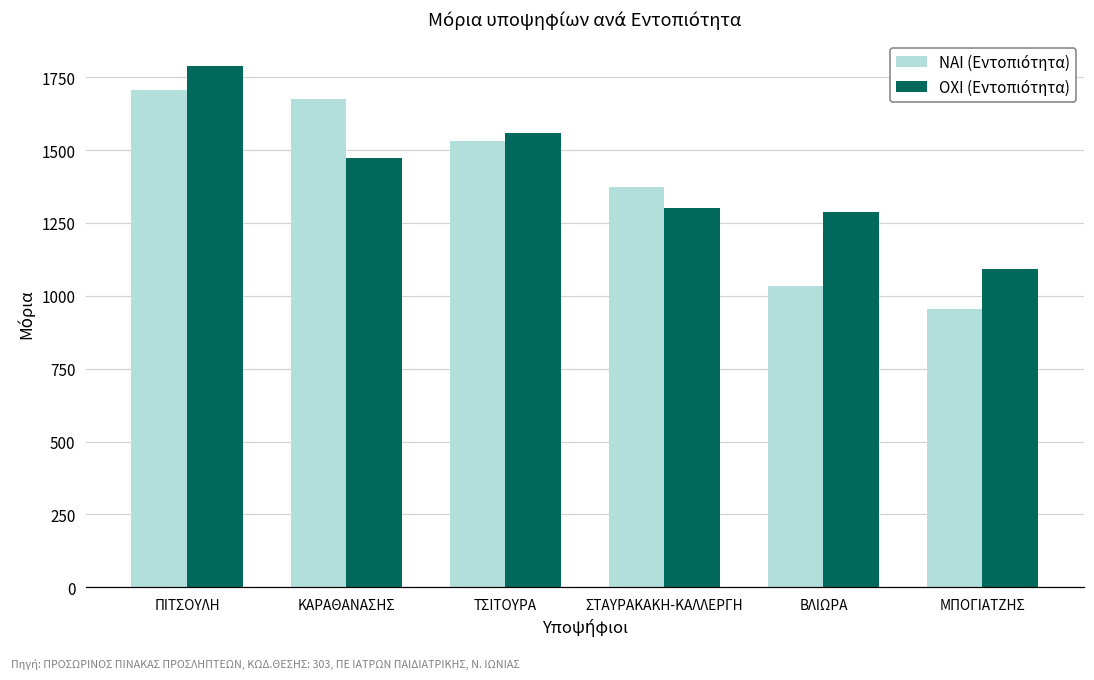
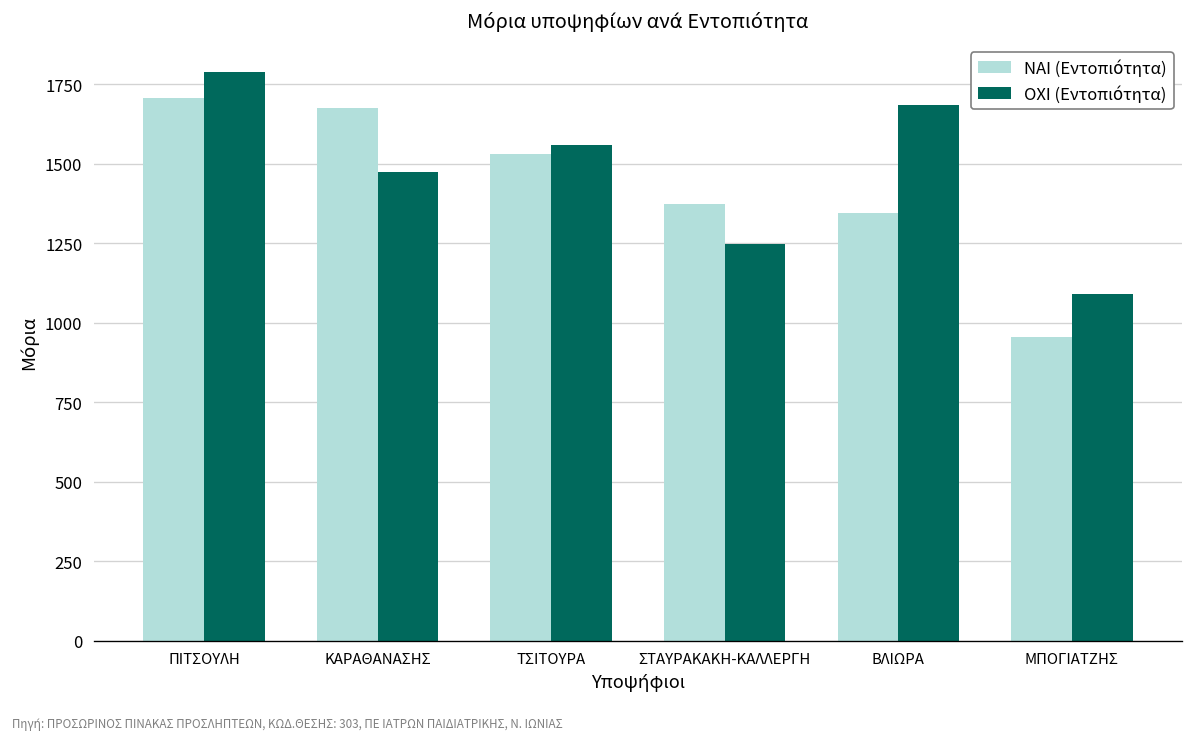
ΟΧΙ (Εντοπιότητα), ΣΤΑΥΡΑΚΑΚΗ-ΚΑΛΛΕΡΓΗ: 1300 -> 1250
ΝΑΙ (Εντοπιότητα), ΒΛΙΩΡΑ: 1030 -> 1350
ΟΧΙ (Εντοπιότητα), ΒΛΙΩΡΑ: 1290 -> 1680
